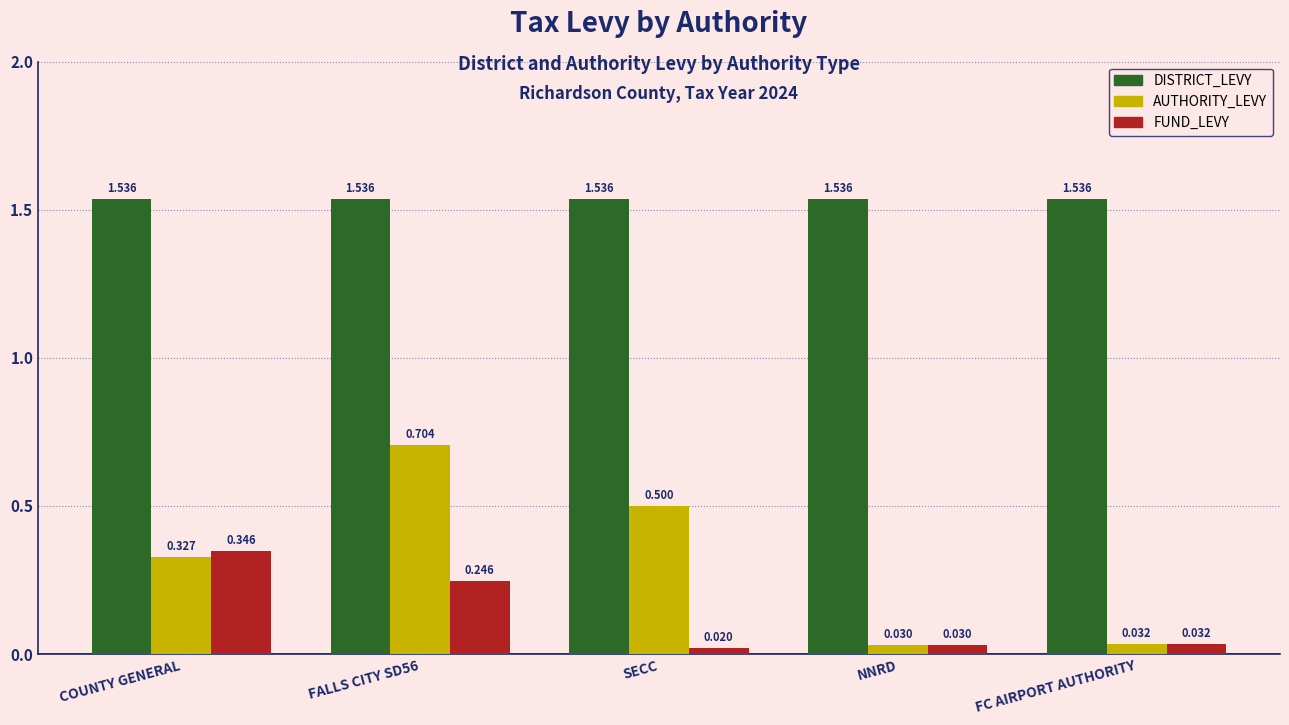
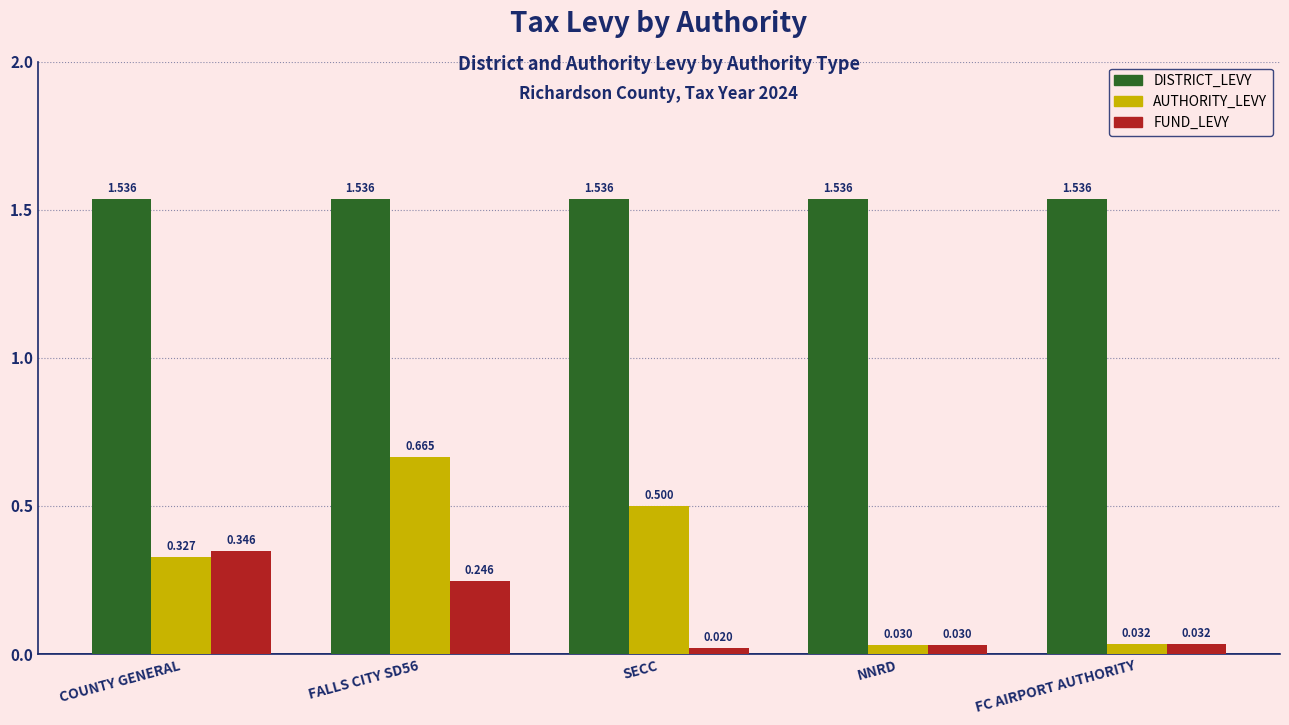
AUTHORITY_LEVY, FALLS CITY SD56: 0.704 -> 0.665
